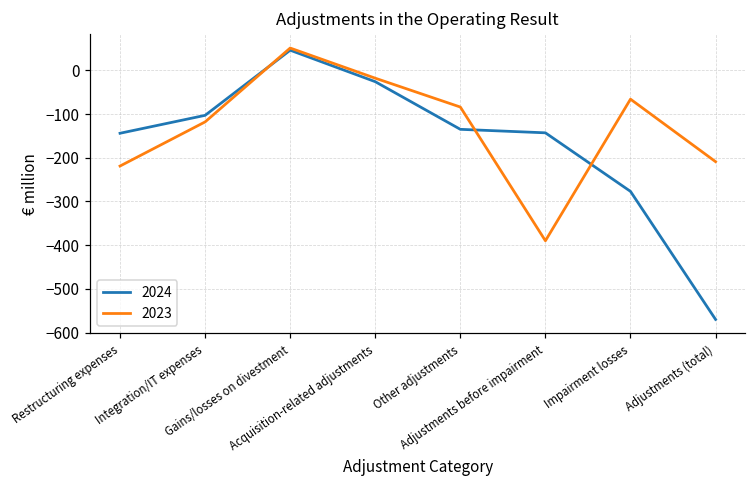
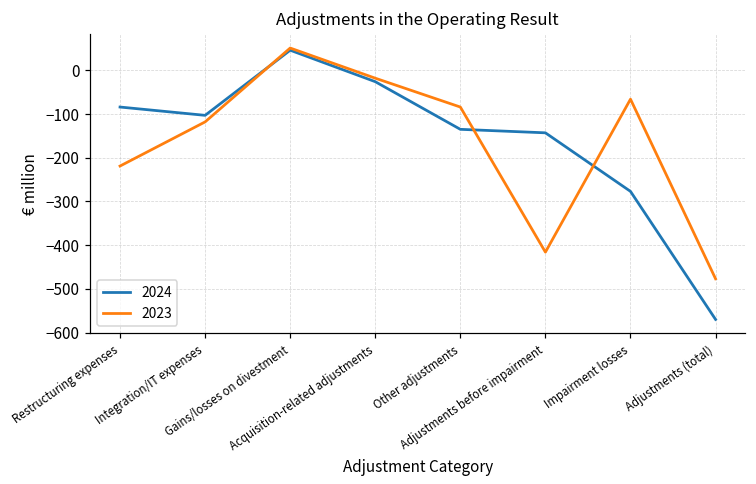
2024, Restructuring expenses: -140 -> -80
2023, Adjustments before impairment: -390 -> -420
2023, Adjustments (total): -210 -> -480
